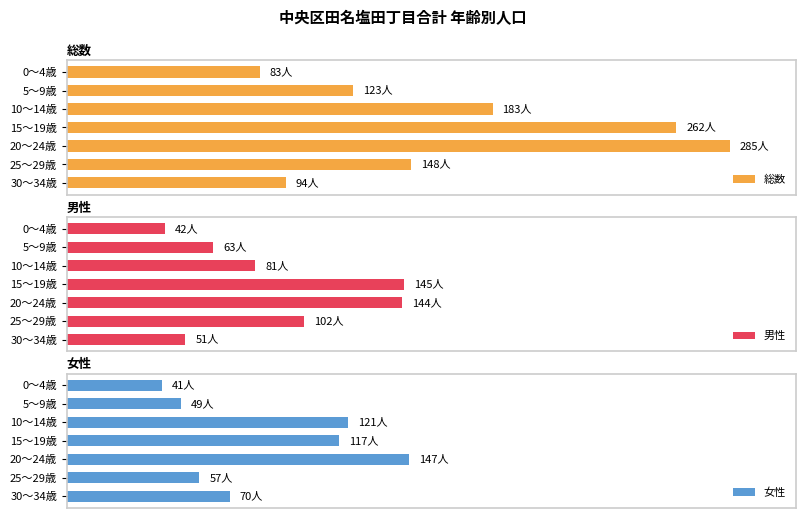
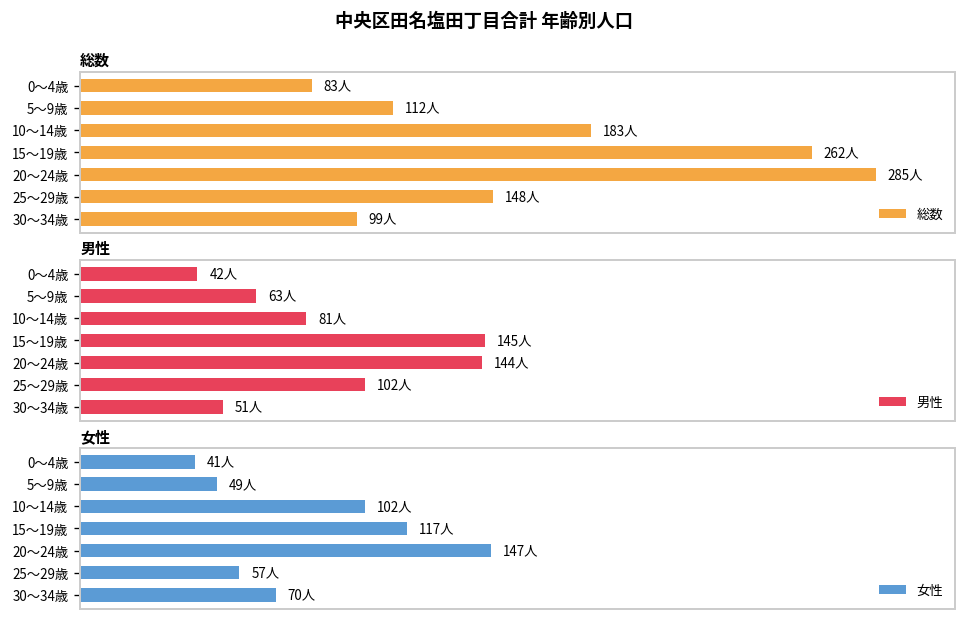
総数, 5～9歳: 123人 -> 112人
総数, 30～34歳: 94人 -> 99人
女性, 10～14歳: 121人 -> 102人
